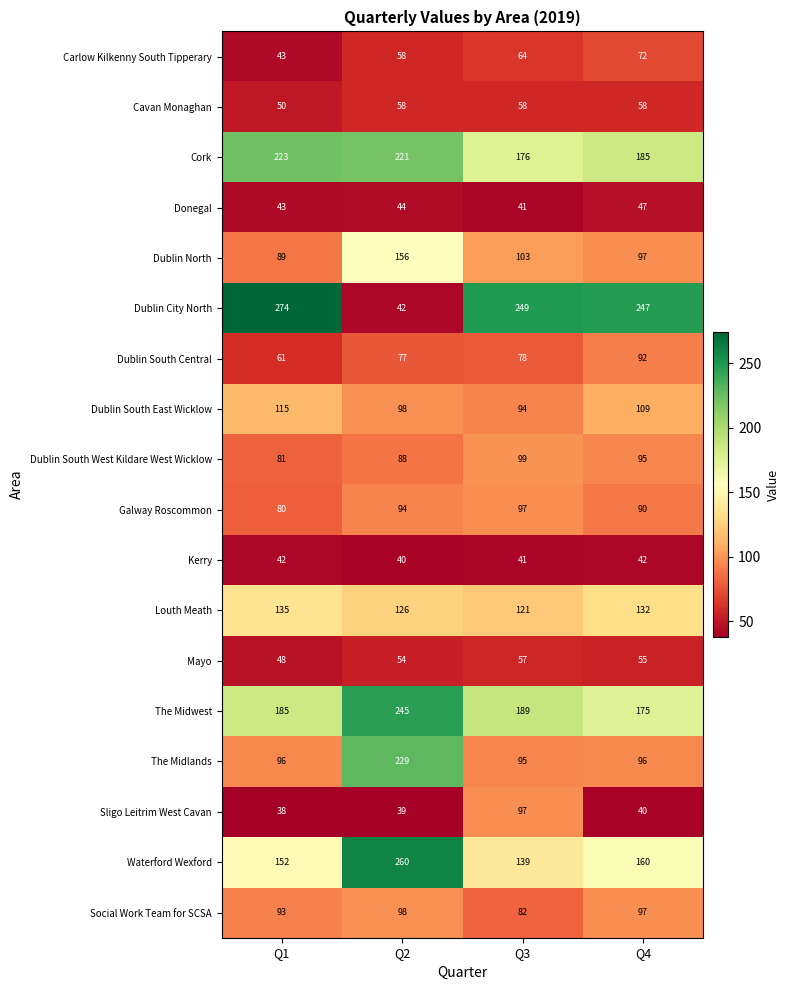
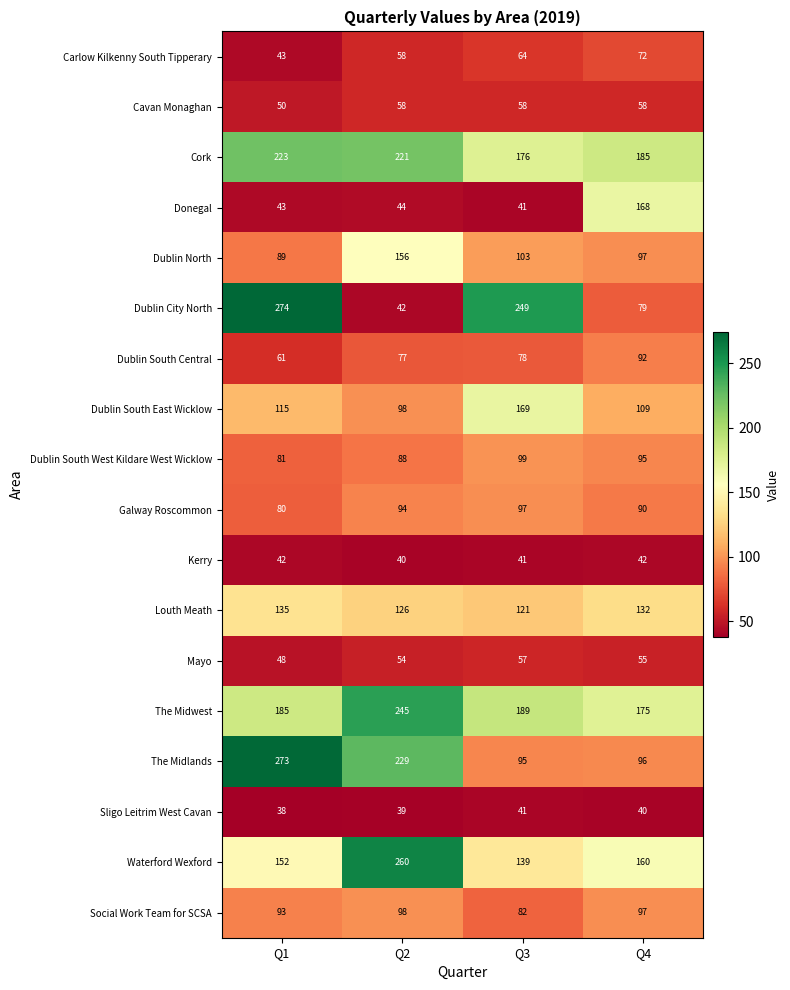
Donegal, Q4: 47 -> 168
Dublin City North, Q4: 247 -> 79
Dublin South East Wicklow, Q3: 94 -> 169
The Midlands, Q1: 96 -> 273
Sligo Leitrim West Cavan, Q3: 97 -> 41
